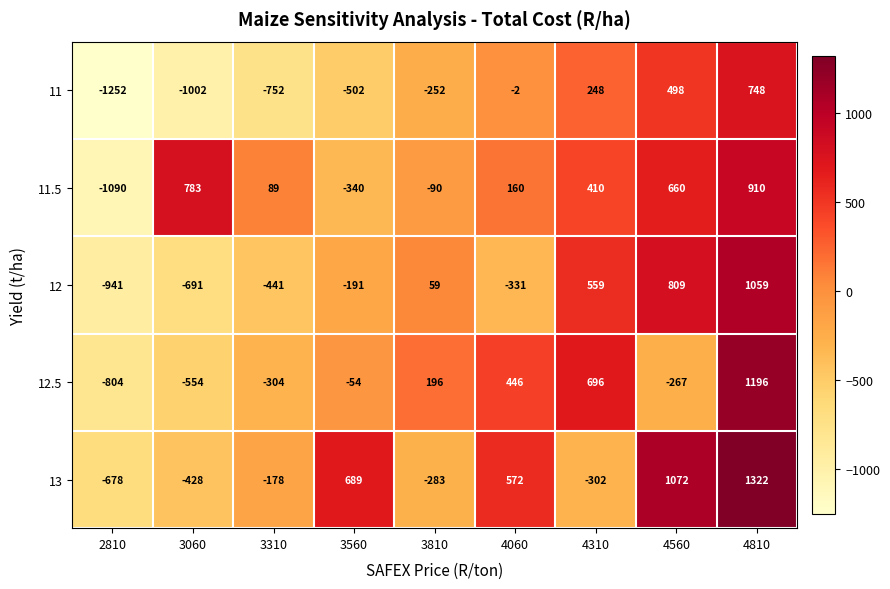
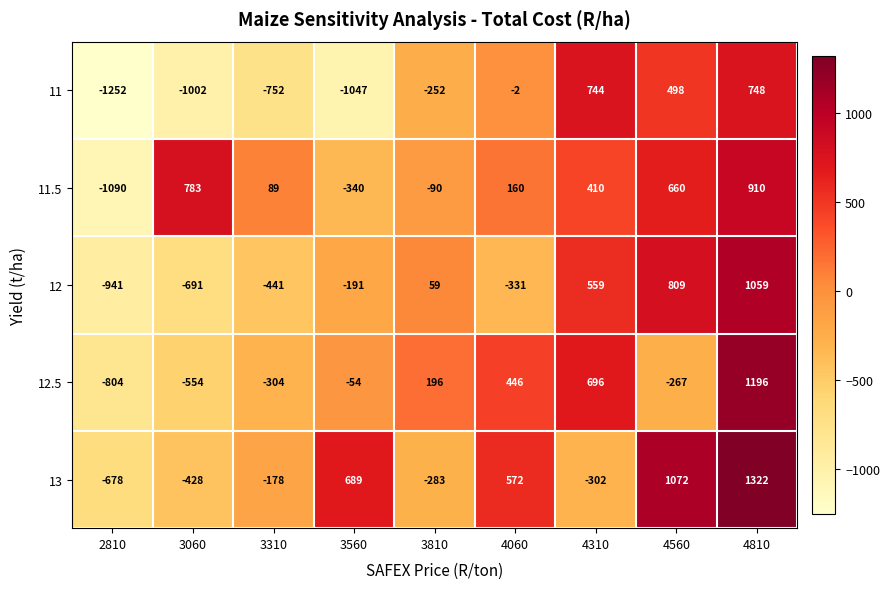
11, 3560: -502 -> -1047
11, 4310: 248 -> 744
